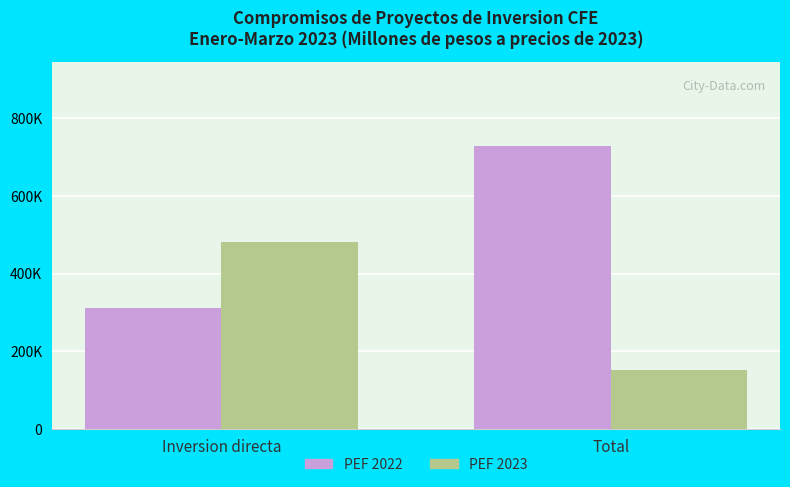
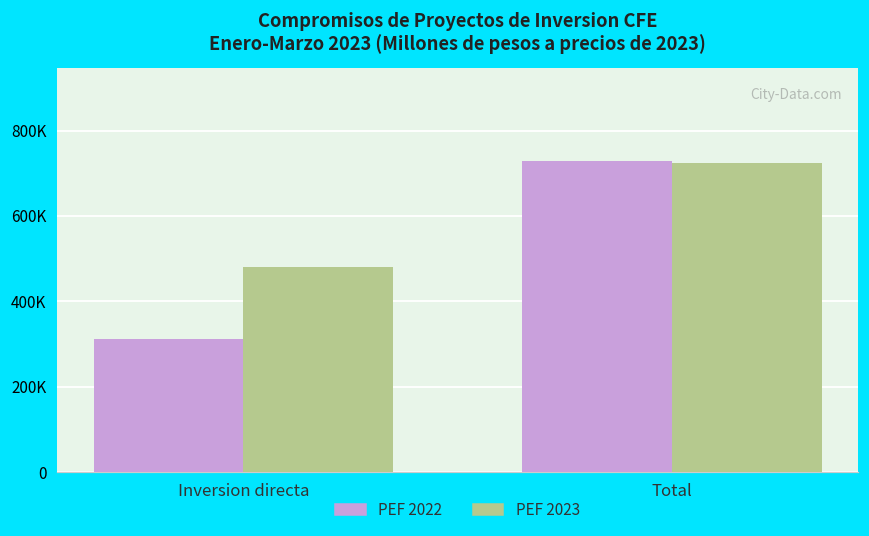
PEF 2023, Total: 150000 -> 720000
